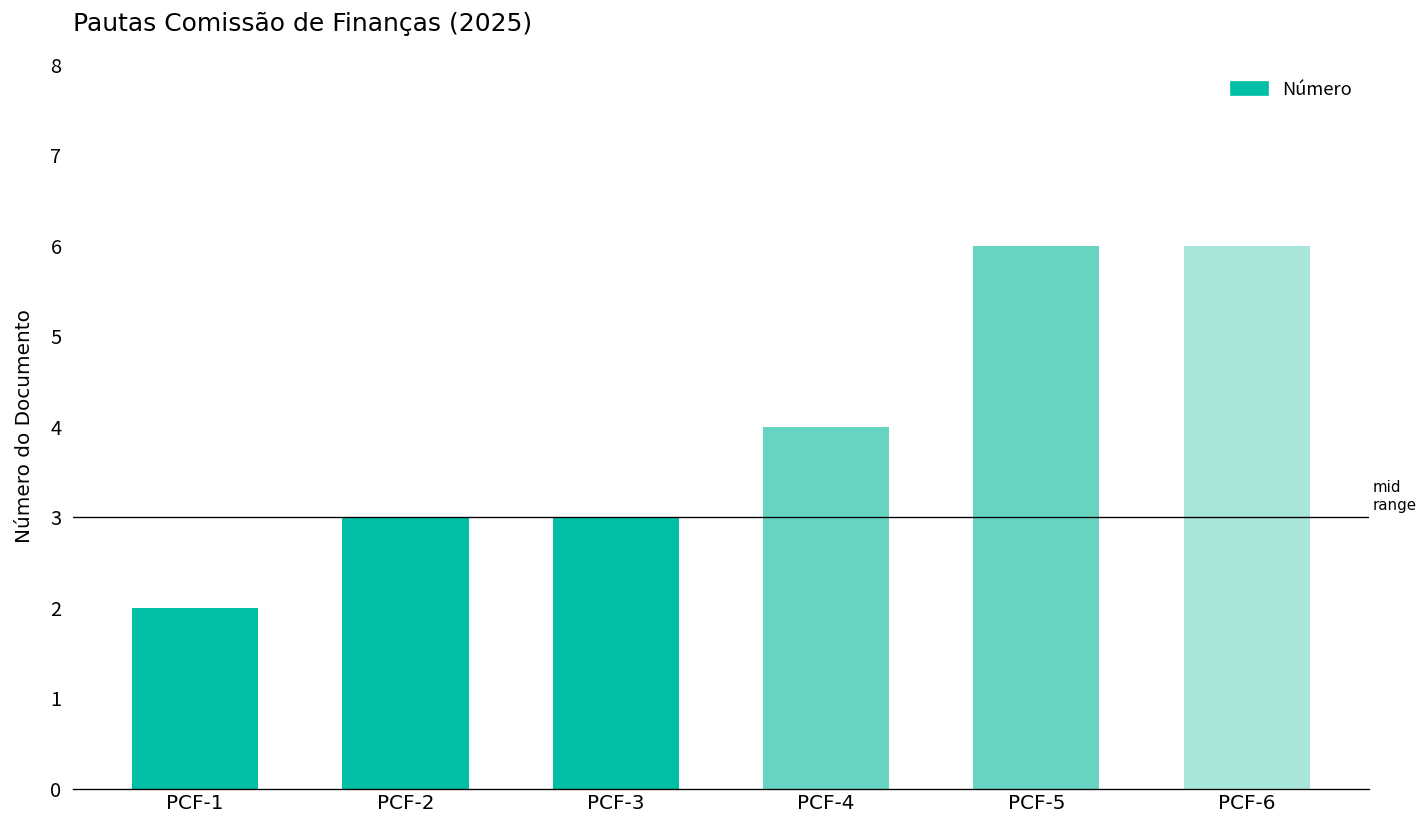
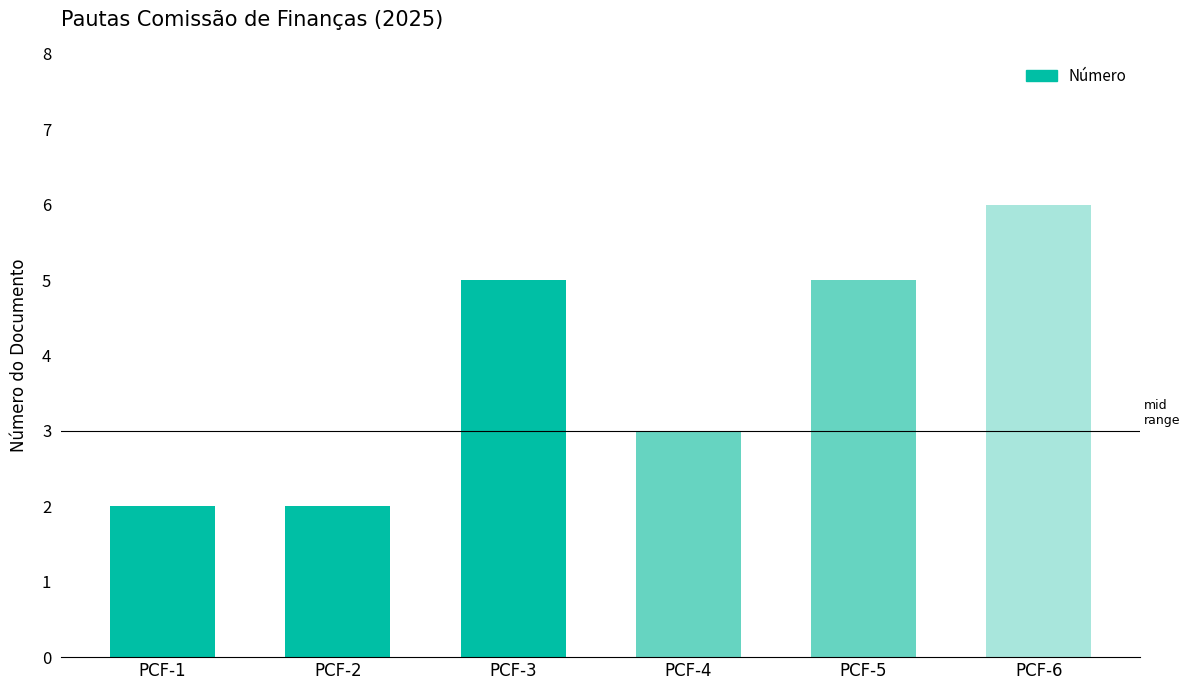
PCF-2: 3 -> 2
PCF-3: 3 -> 5
PCF-4: 4 -> 3
PCF-5: 6 -> 5
